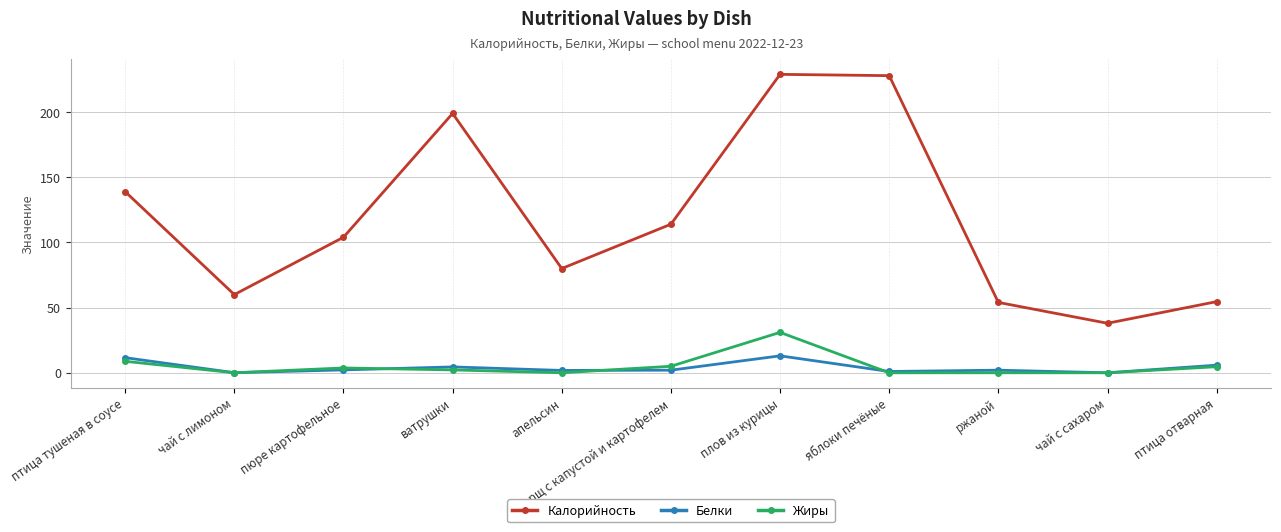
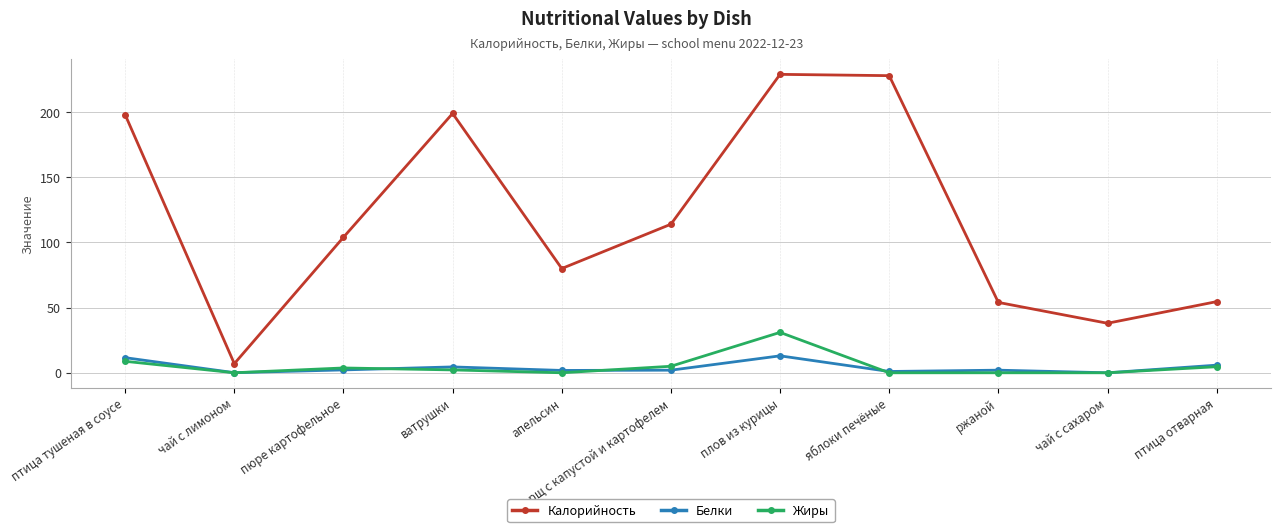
Калорийность, птица тушеная в соусе: 139 -> 198
Калорийность, чай с лимоном: 60 -> 7
